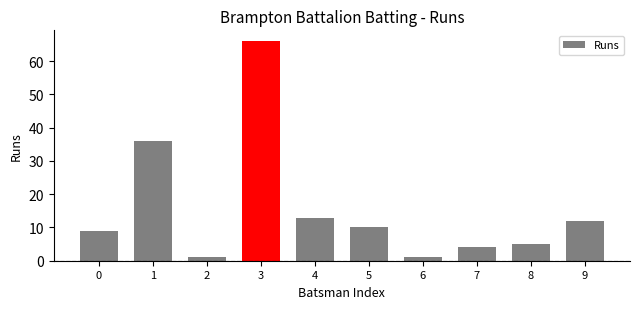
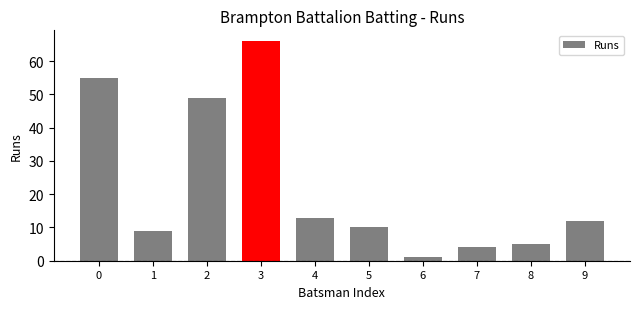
0: 9 -> 55
1: 36 -> 9
2: 1 -> 49
